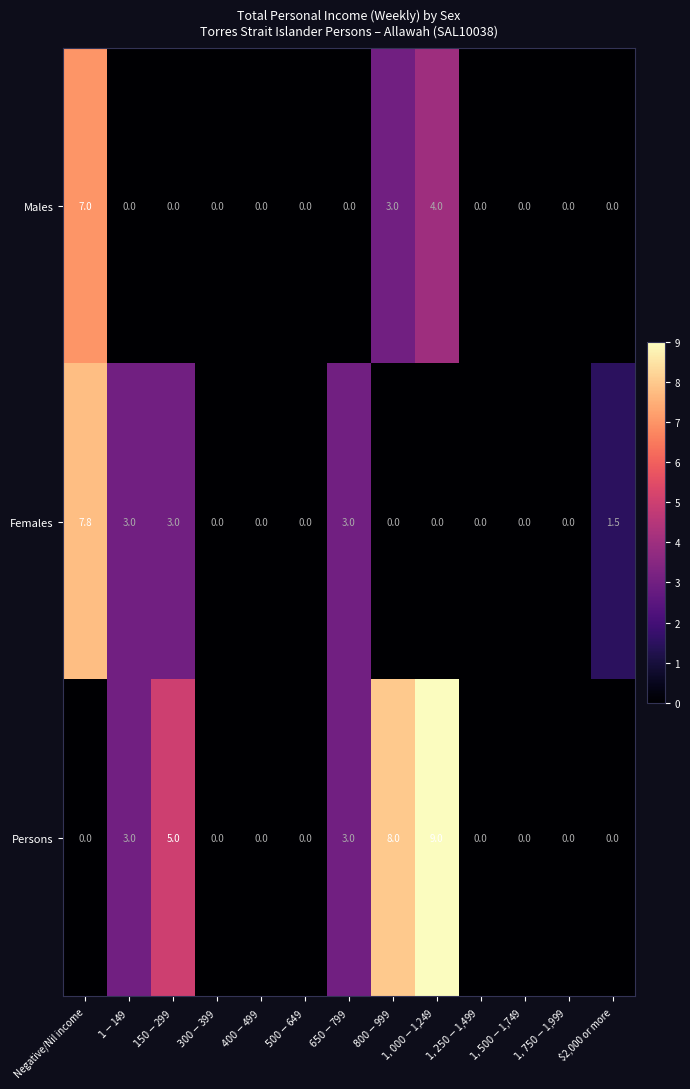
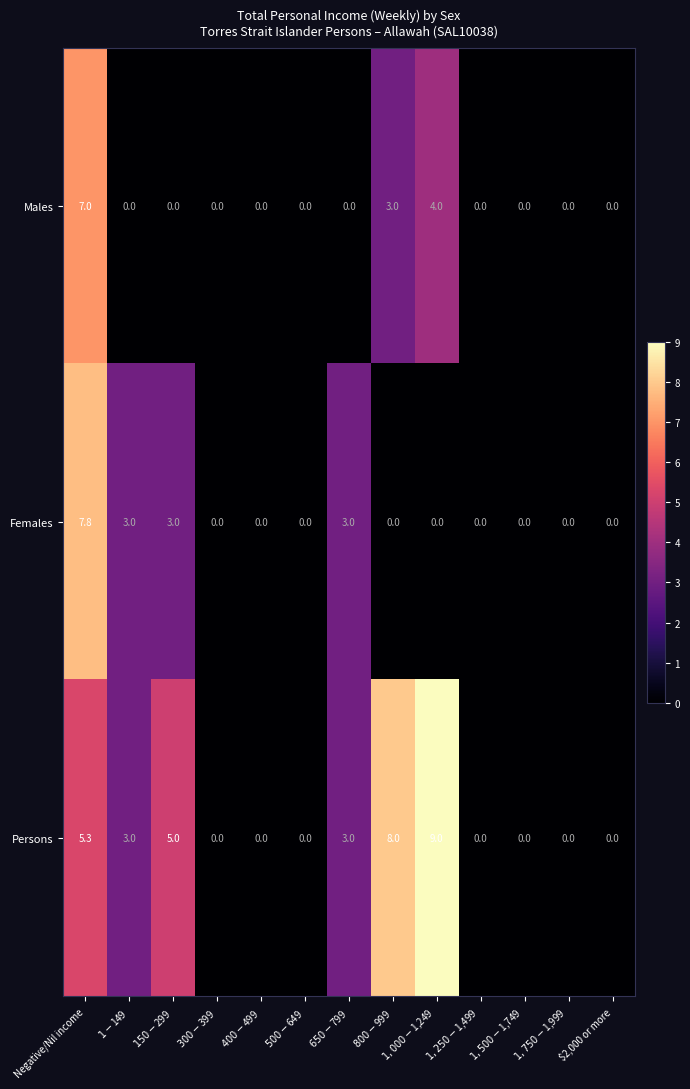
Females, $2,000 or more: 1.5 -> 0.0
Persons, Negative/Nil income: 0.0 -> 5.3
